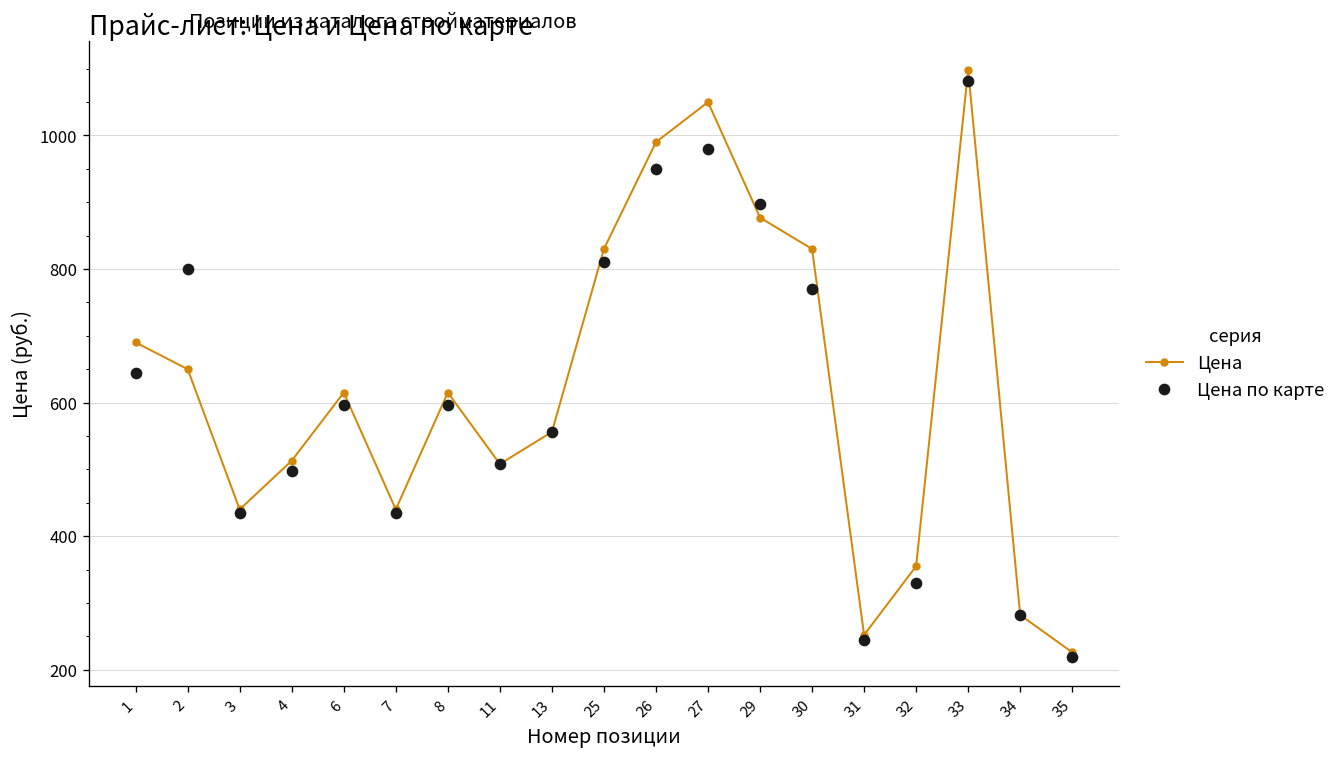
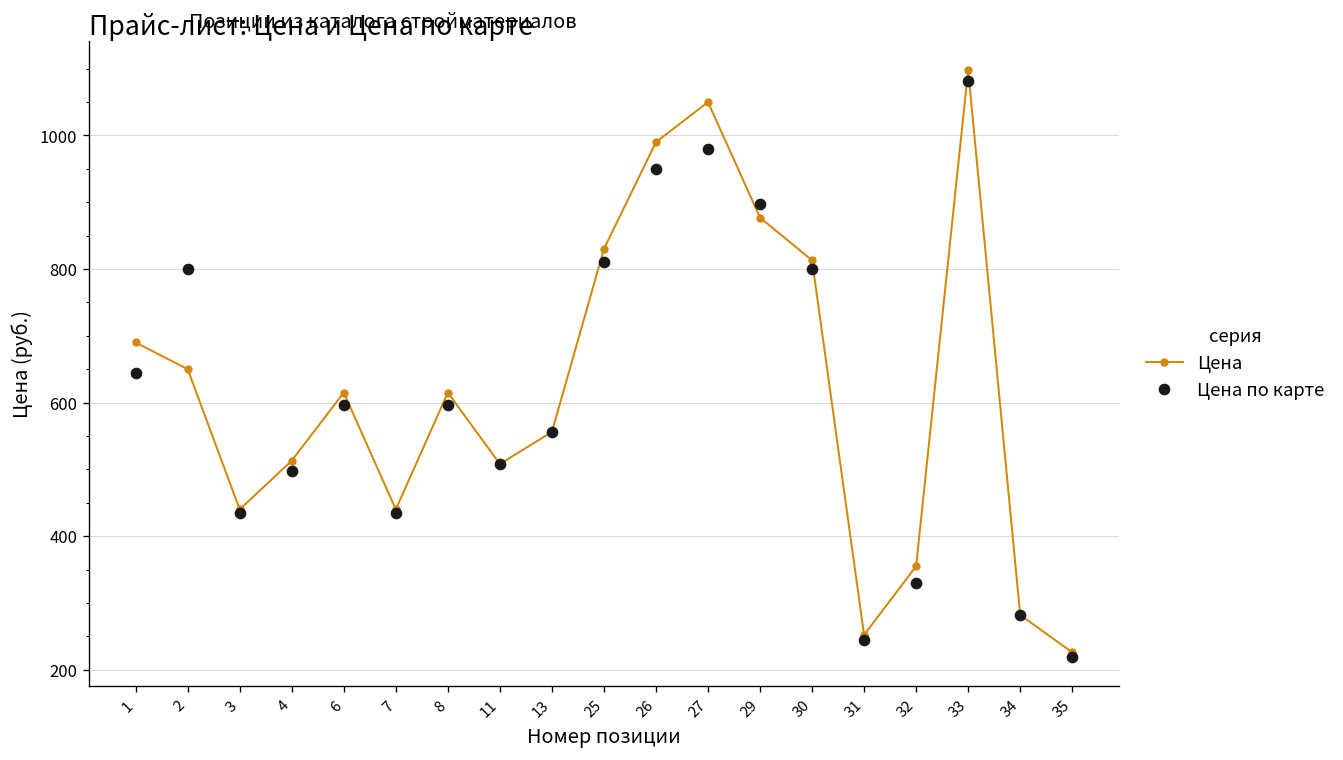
Цена, 30: 830 -> 810
Цена по карте, 30: 770 -> 800
